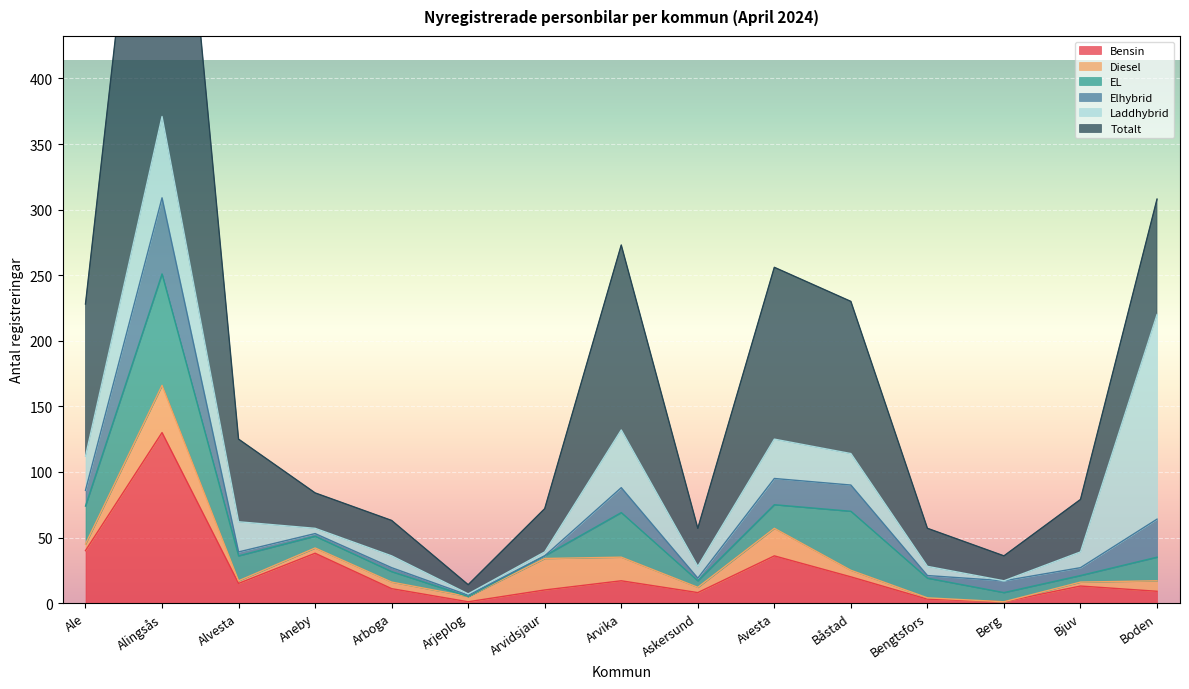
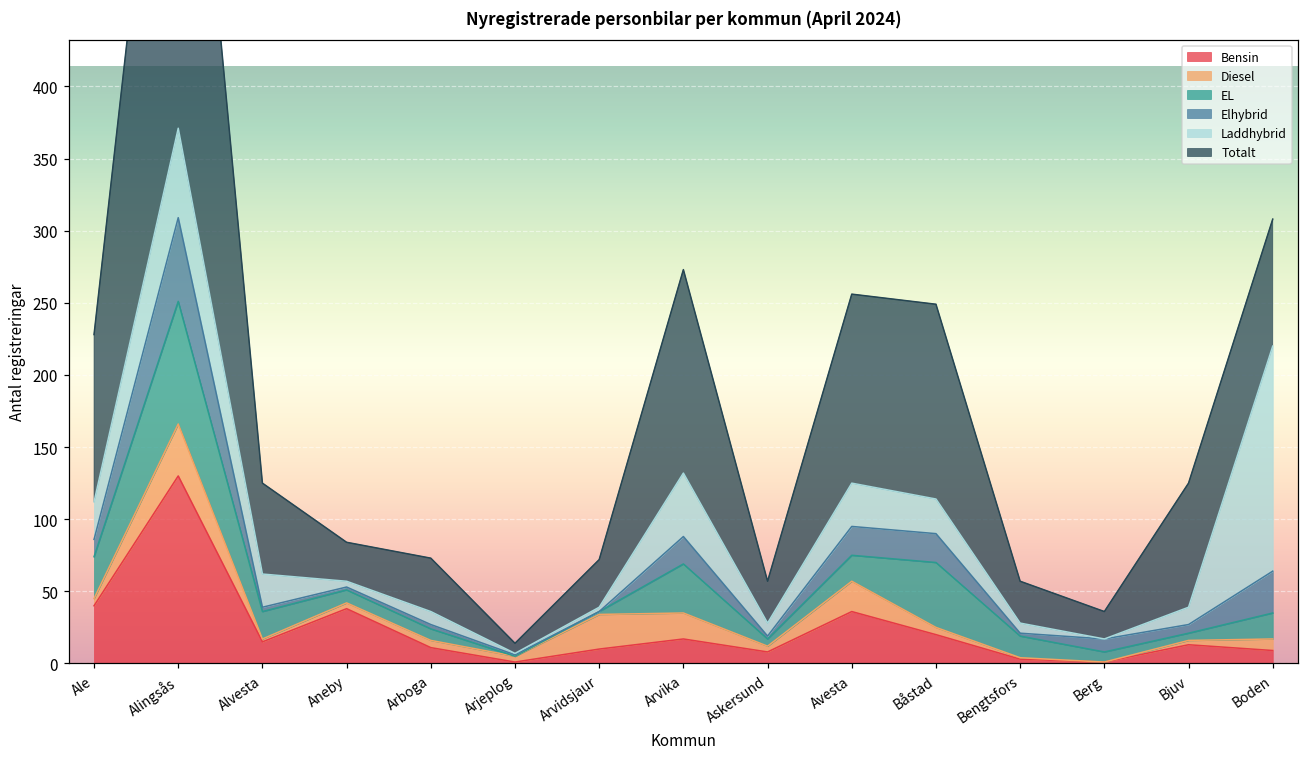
Totalt, Arboga: 27 -> 37
Totalt, Båstad: 116 -> 135
Totalt, Bjuv: 40 -> 86
